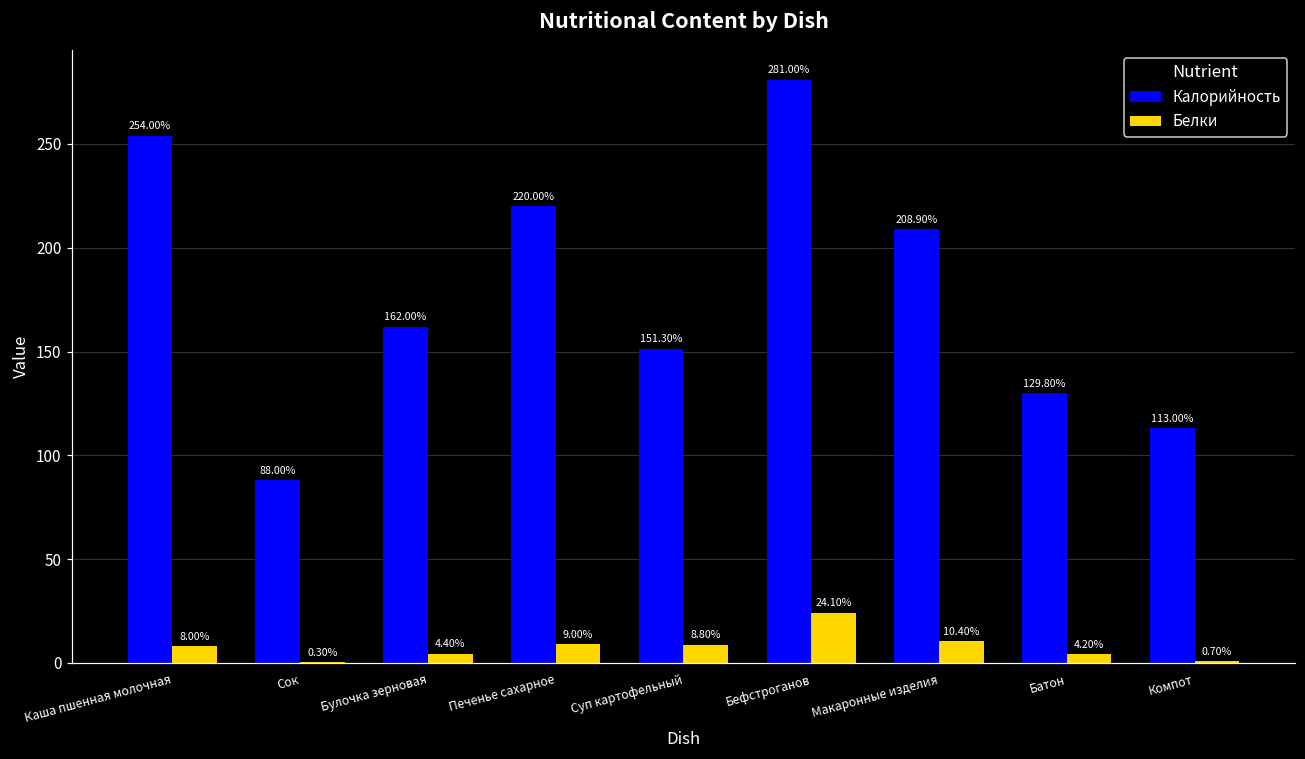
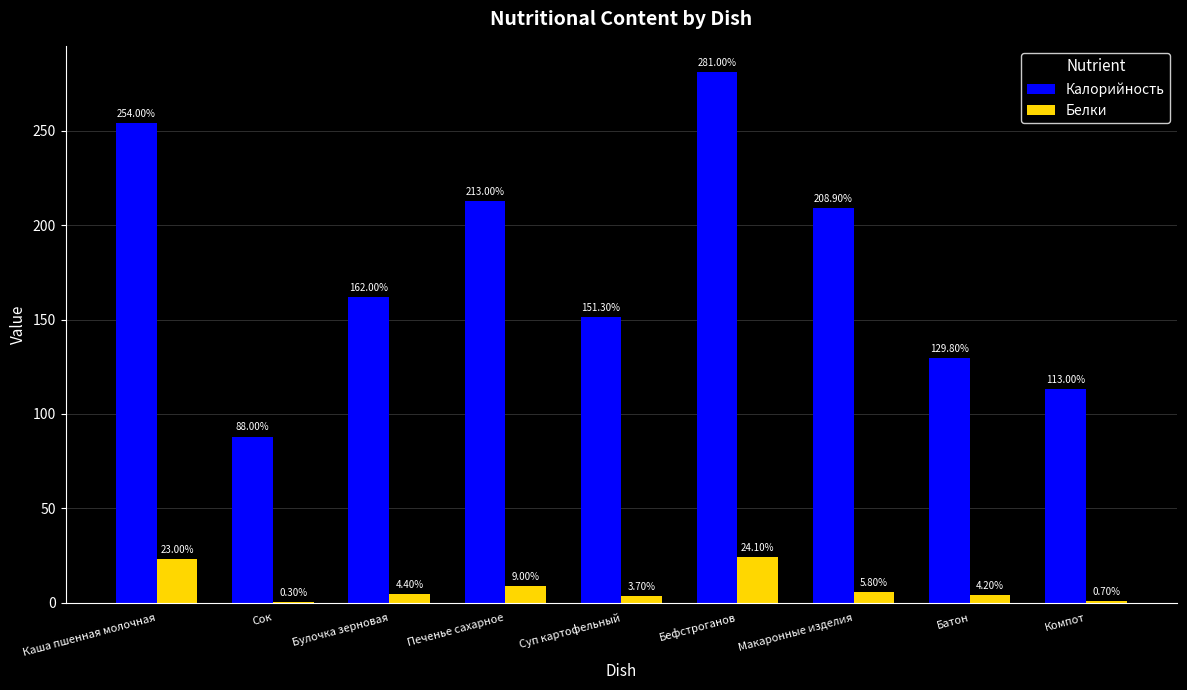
Белки, Каша пшенная молочная: 8.00% -> 23.00%
Калорийность, Печенье сахарное: 220.00% -> 213.00%
Белки, Суп картофельный: 8.80% -> 3.70%
Белки, Макаронные изделия: 10.40% -> 5.80%
